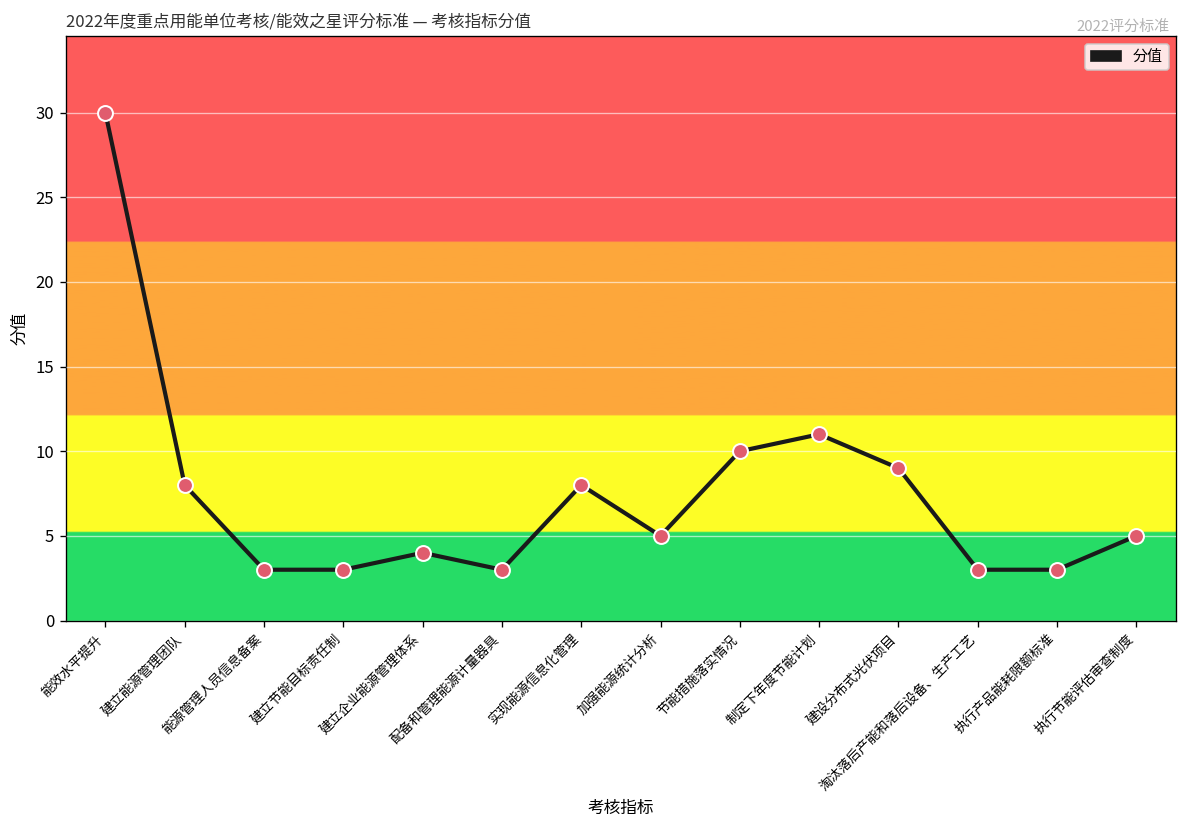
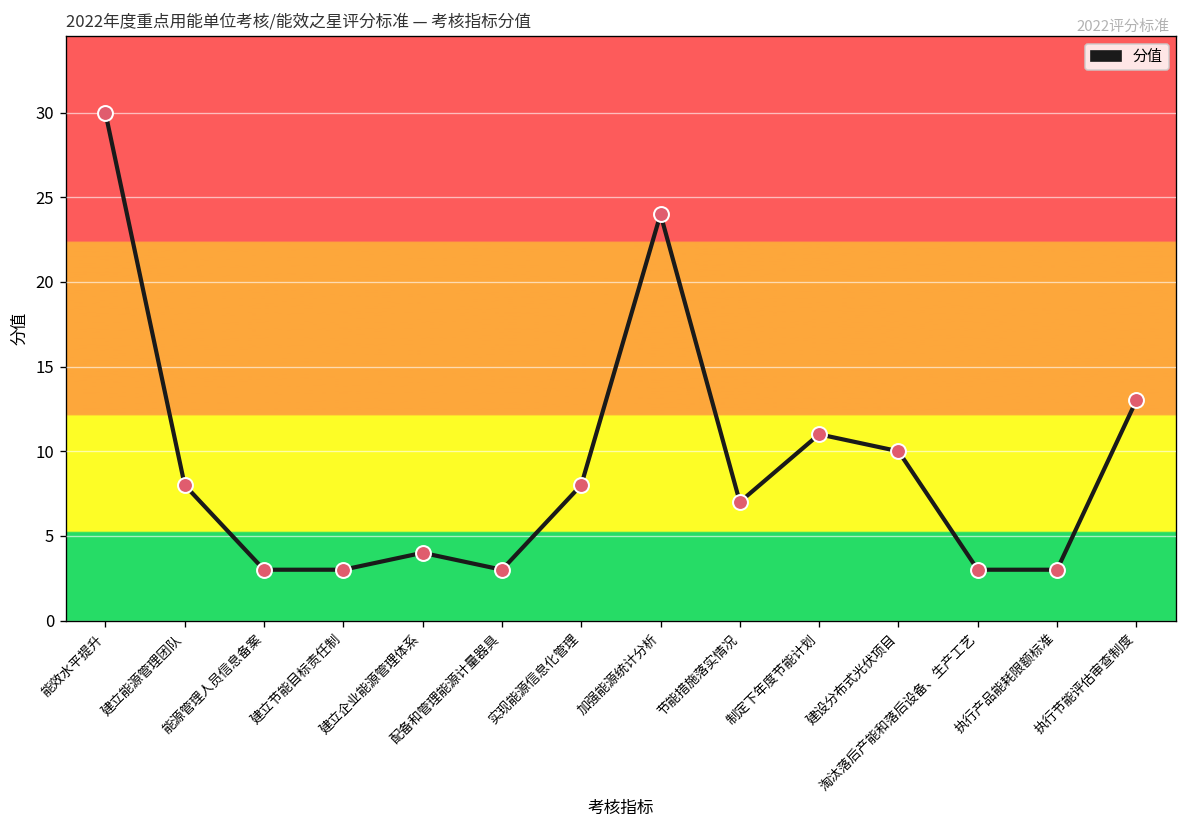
加强能源统计分析: 5 -> 24
节能措施落实情况: 10 -> 7
建设分布式光伏项目: 9 -> 10
执行节能评估审查制度: 5 -> 13
